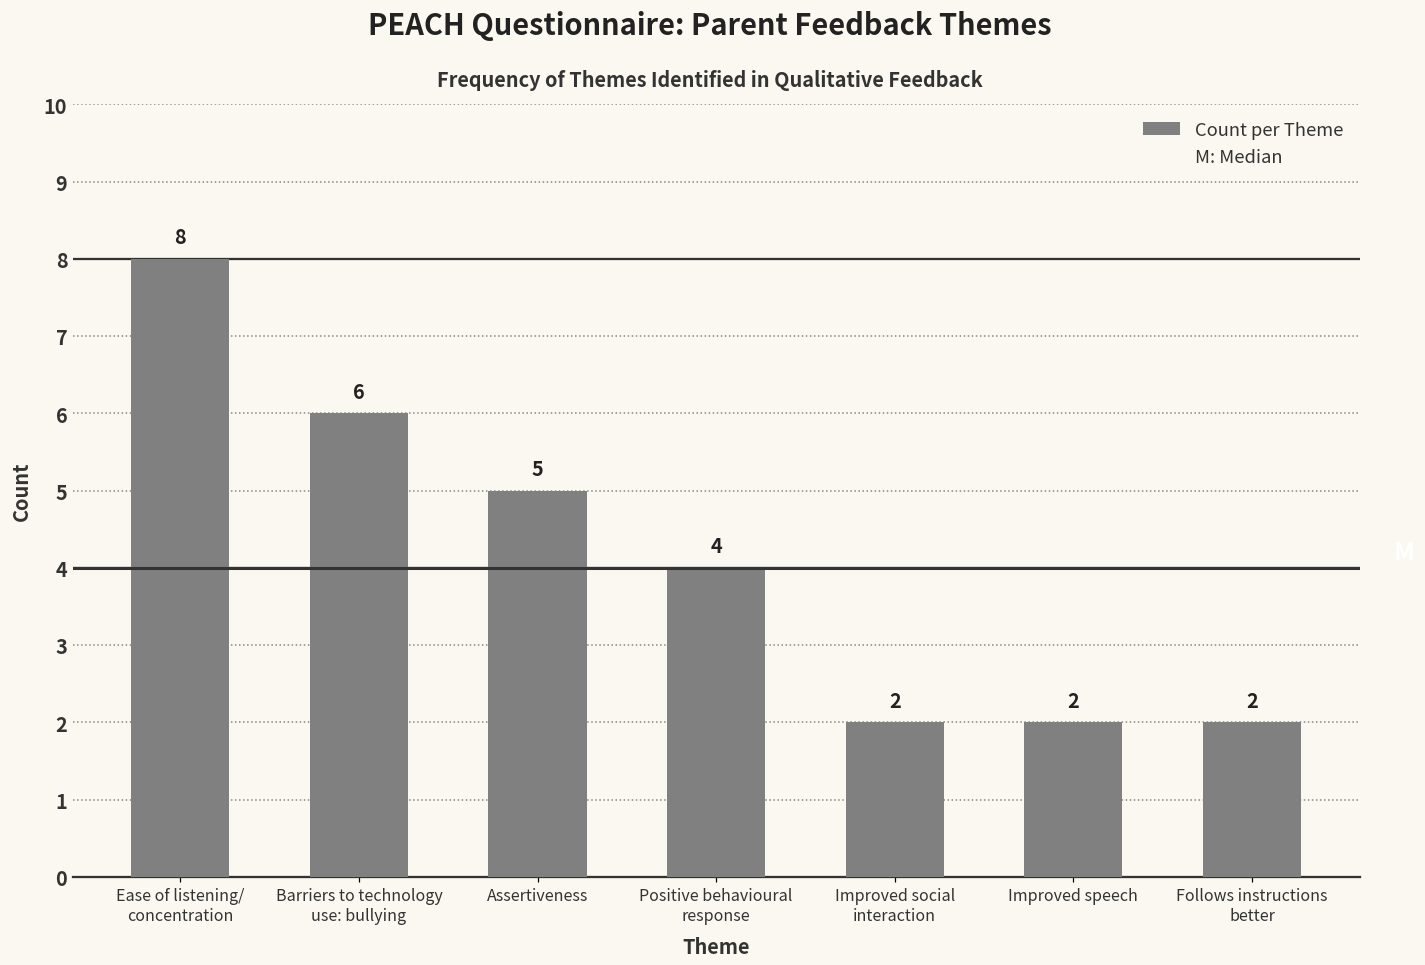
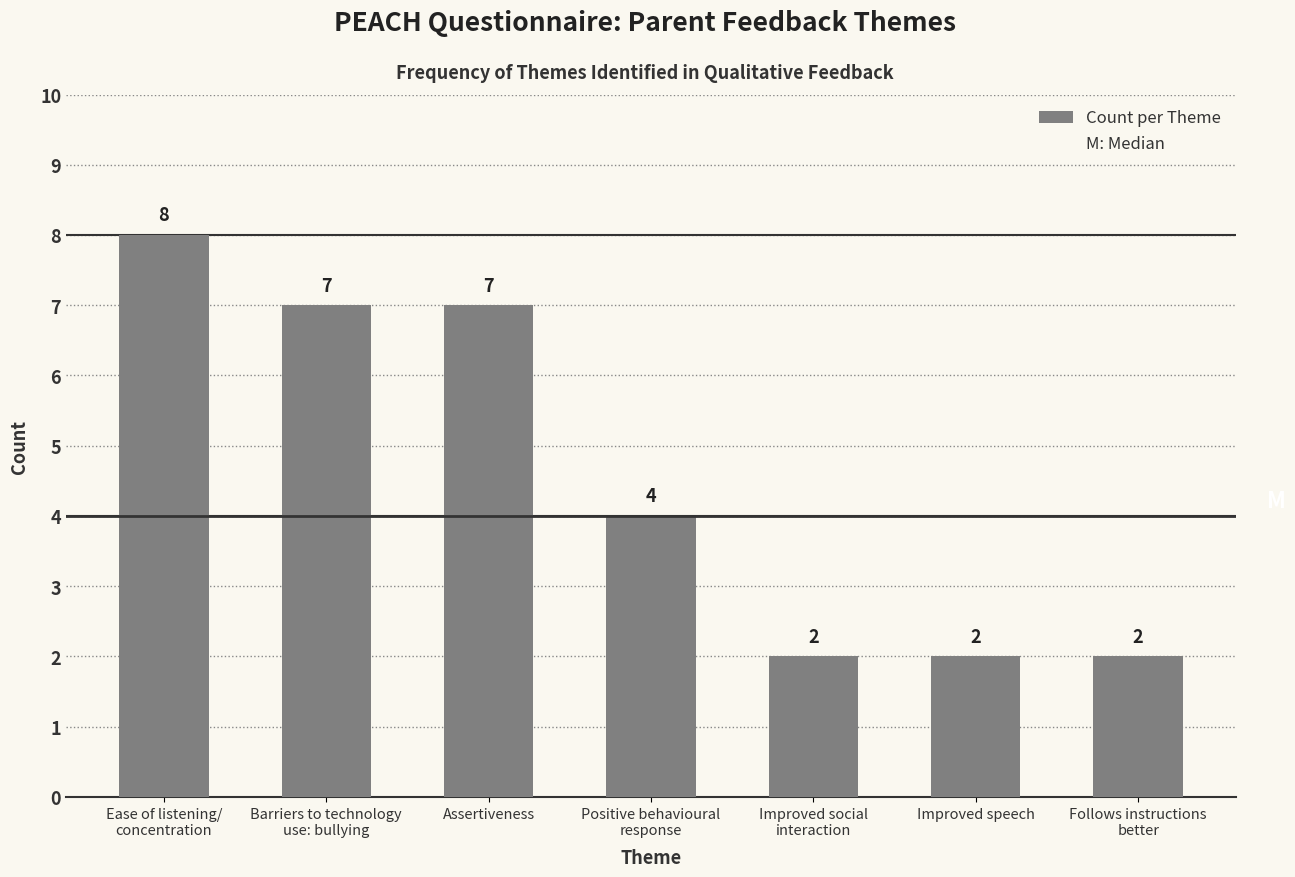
Barriers to technology use: bullying: 6 -> 7
Assertiveness: 5 -> 7
